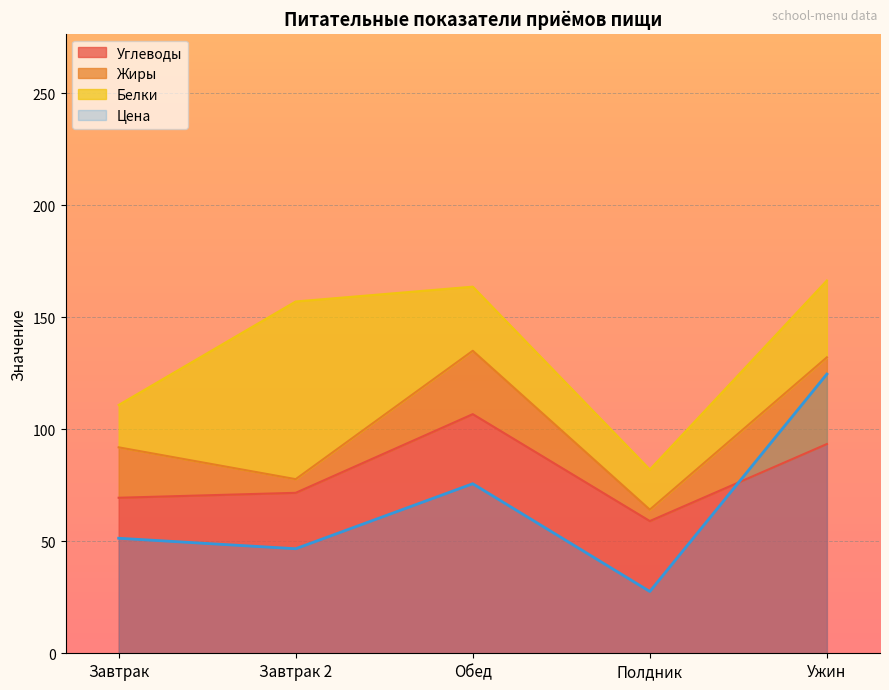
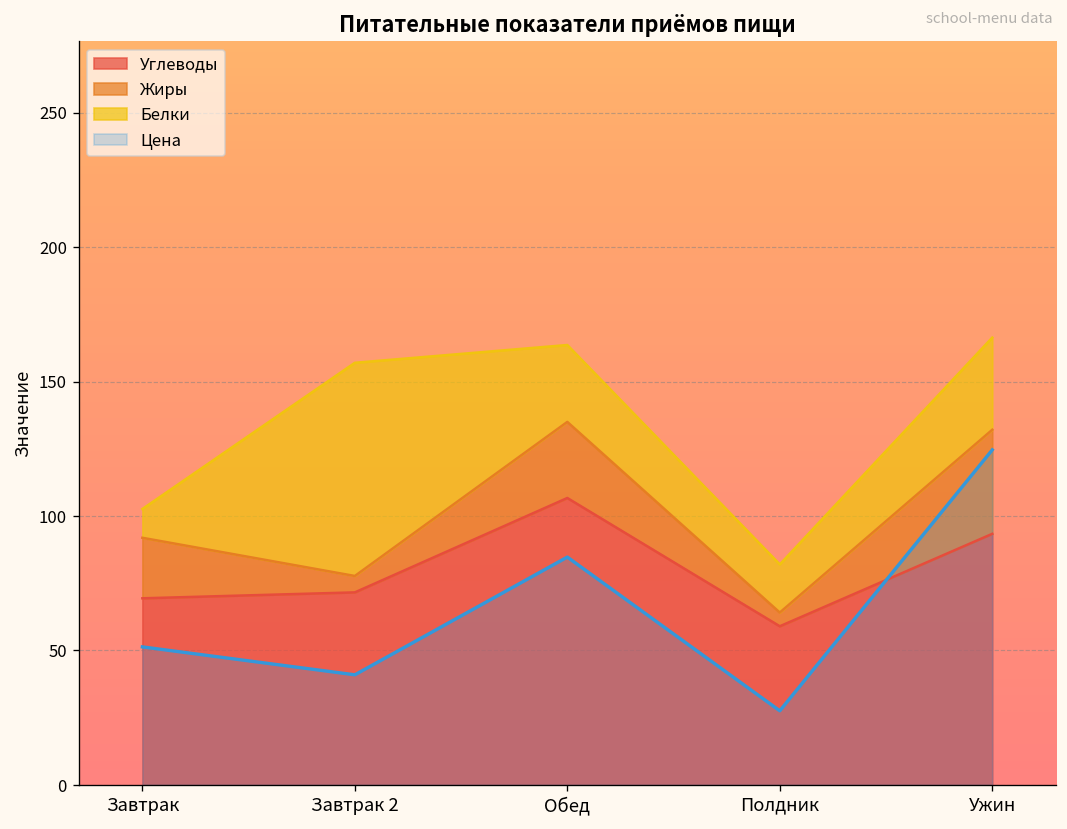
Белки, Завтрак: 19 -> 11
Цена, Завтрак 2: 47 -> 41
Цена, Обед: 76 -> 85
